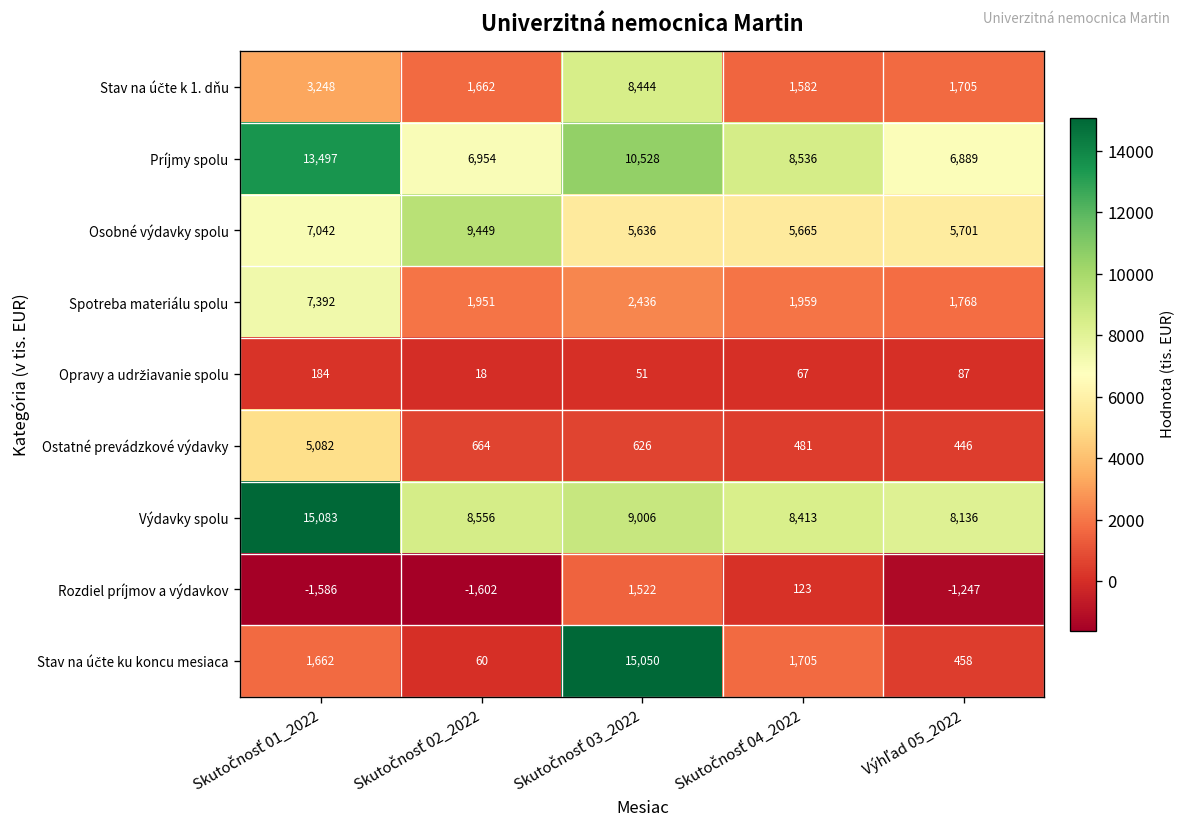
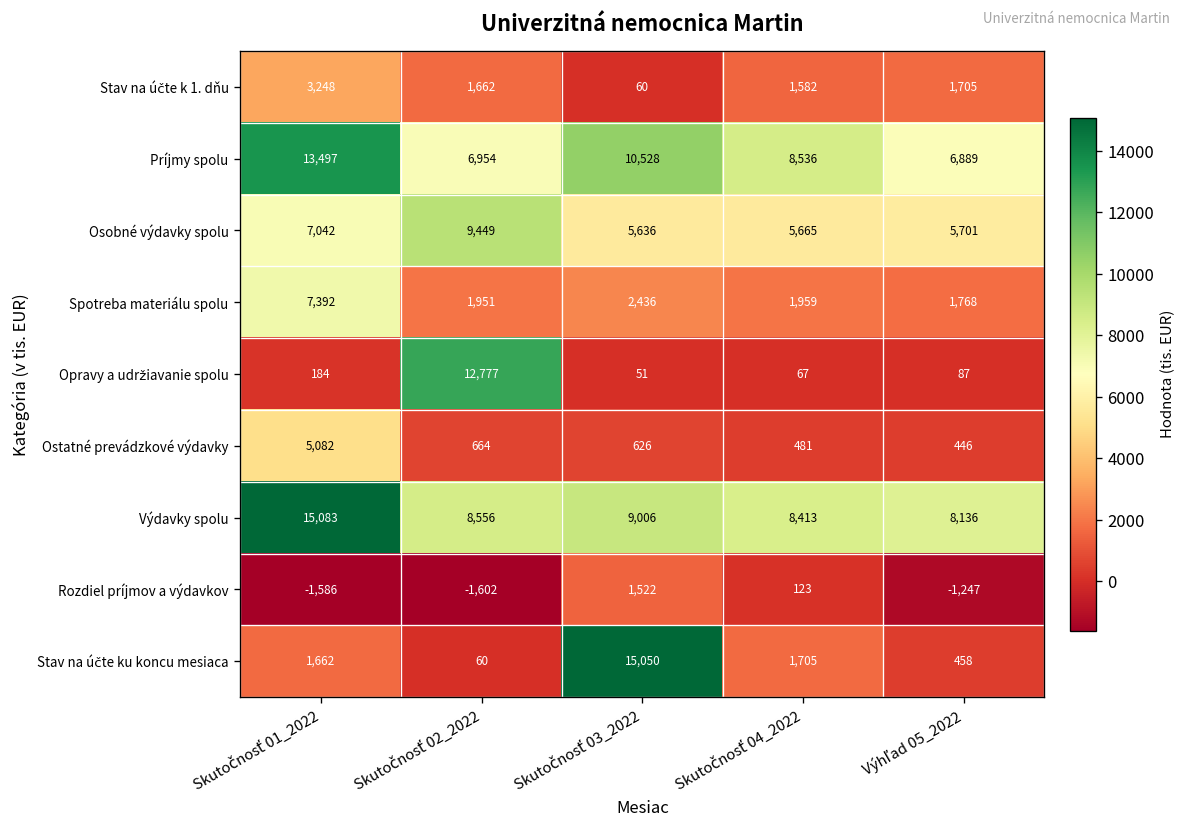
Stav na účte k 1. dňu, Skutočnosť 03_2022: 8,444 -> 60
Opravy a udržiavanie spolu, Skutočnosť 02_2022: 18 -> 12,777
